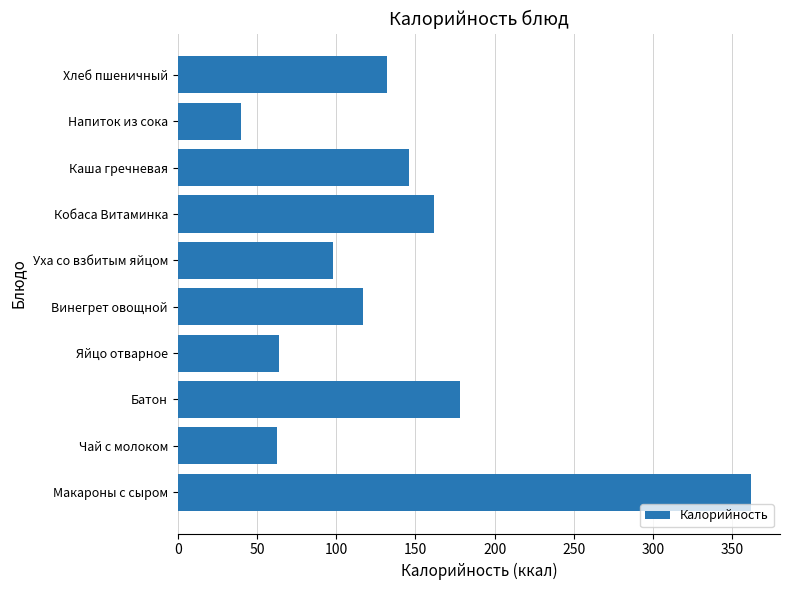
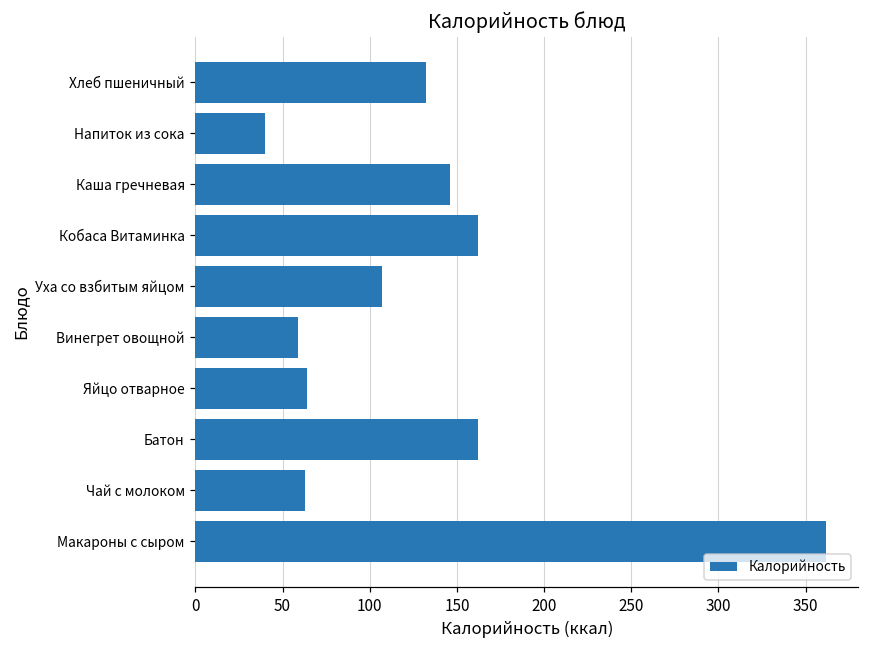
Уха со взбитым яйцом: 98 -> 107
Винегрет овощной: 117 -> 59
Батон: 178 -> 162
